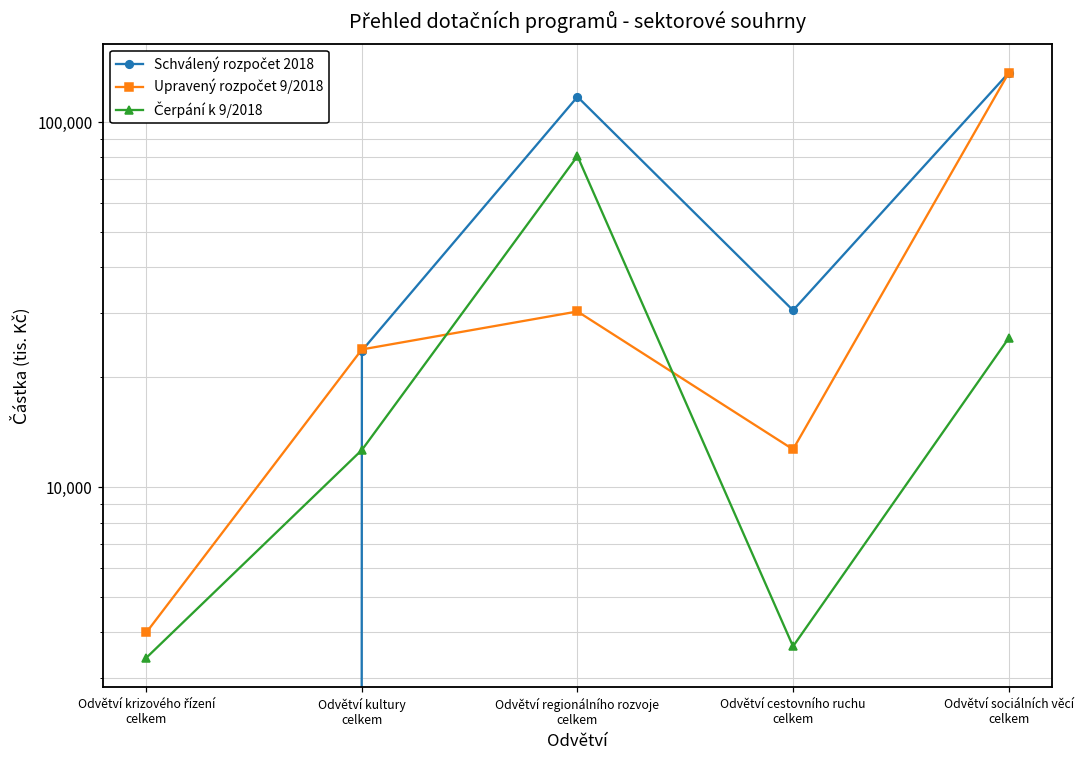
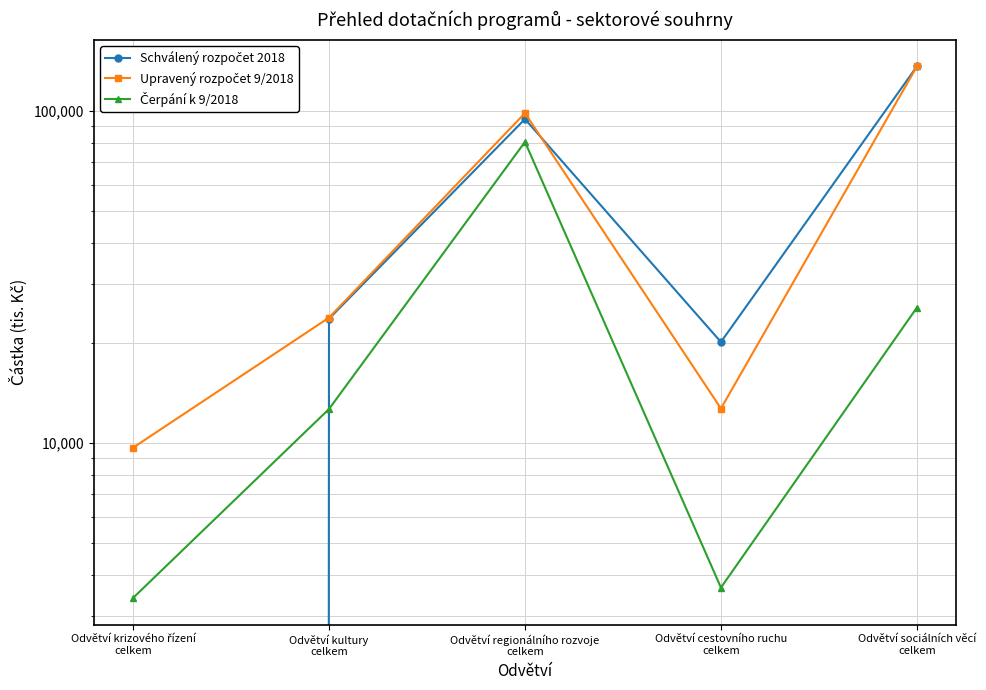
Upravený rozpočet 9/2018, Odvětví krizového řízení celkem: 4,000 -> 9,700
Schválený rozpočet 2018, Odvětví regionálního rozvoje celkem: 117,000 -> 95,000
Upravený rozpočet 9/2018, Odvětví regionálního rozvoje celkem: 30,000 -> 98,000
Schválený rozpočet 2018, Odvětví cestovního ruchu celkem: 31,000 -> 20,000
